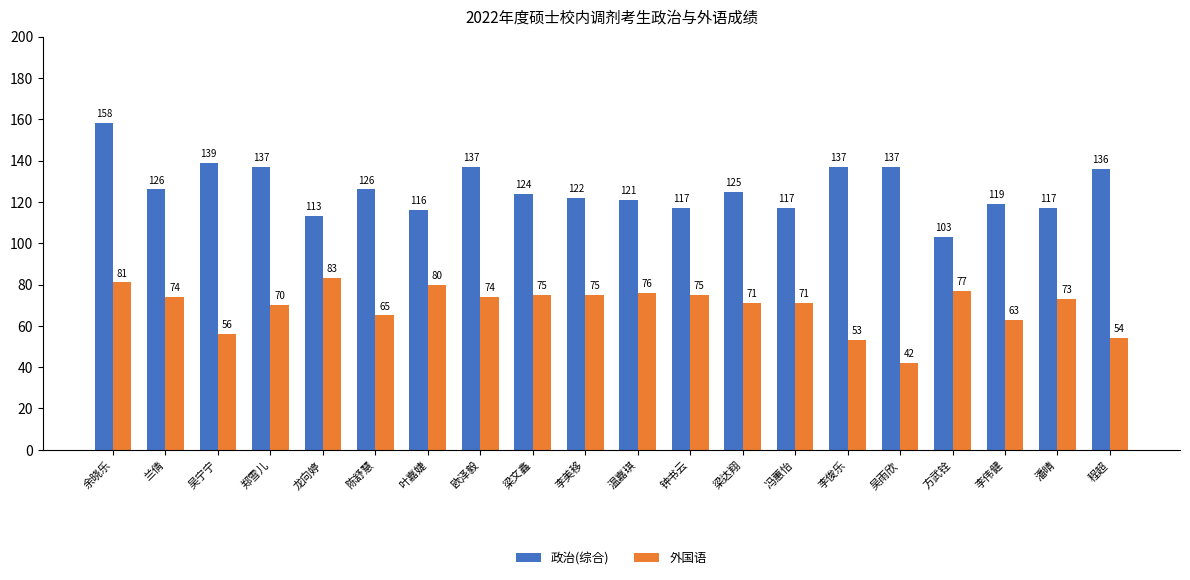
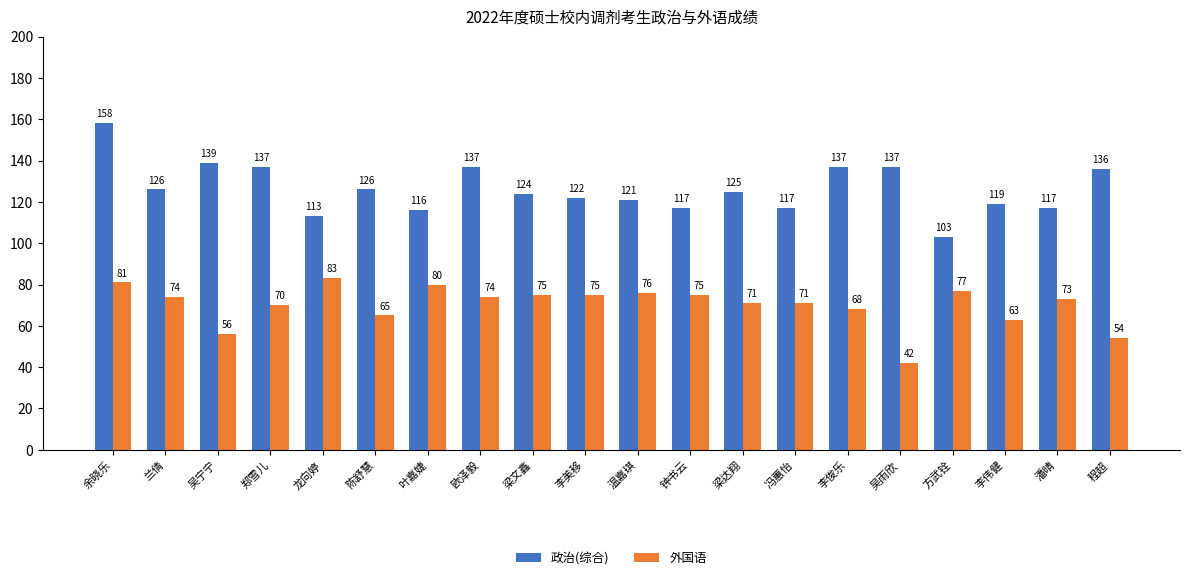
外国语, 李俊乐: 53 -> 68
